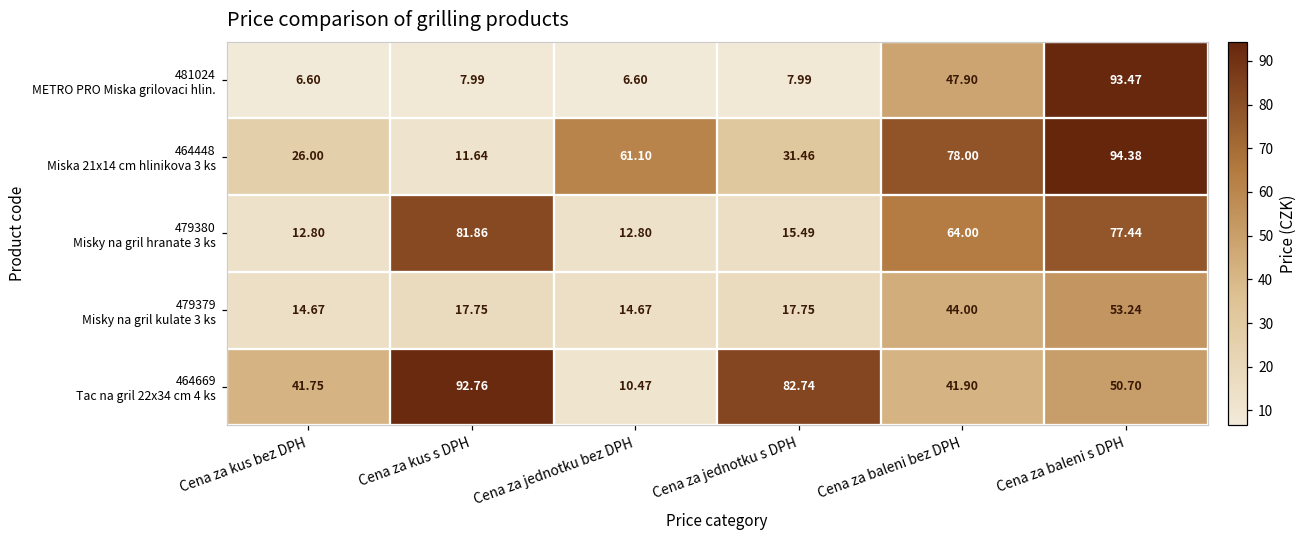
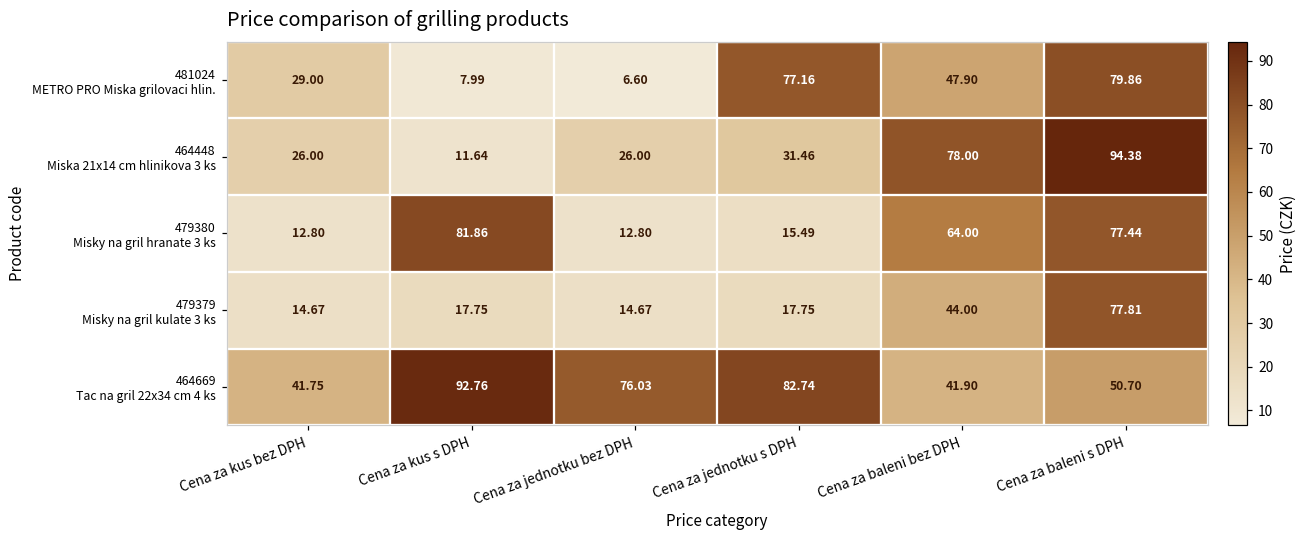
481024 METRO PRO Miska grilovaci hlin., Cena za kus bez DPH: 6.60 -> 29.00
481024 METRO PRO Miska grilovaci hlin., Cena za jednotku s DPH: 7.99 -> 77.16
481024 METRO PRO Miska grilovaci hlin., Cena za baleni s DPH: 93.47 -> 79.86
464448 Miska 21x14 cm hlinikova 3 ks, Cena za jednotku bez DPH: 61.10 -> 26.00
479379 Misky na gril kulate 3 ks, Cena za baleni s DPH: 53.24 -> 77.81
464669 Tac na gril 22x34 cm 4 ks, Cena za jednotku bez DPH: 10.47 -> 76.03
